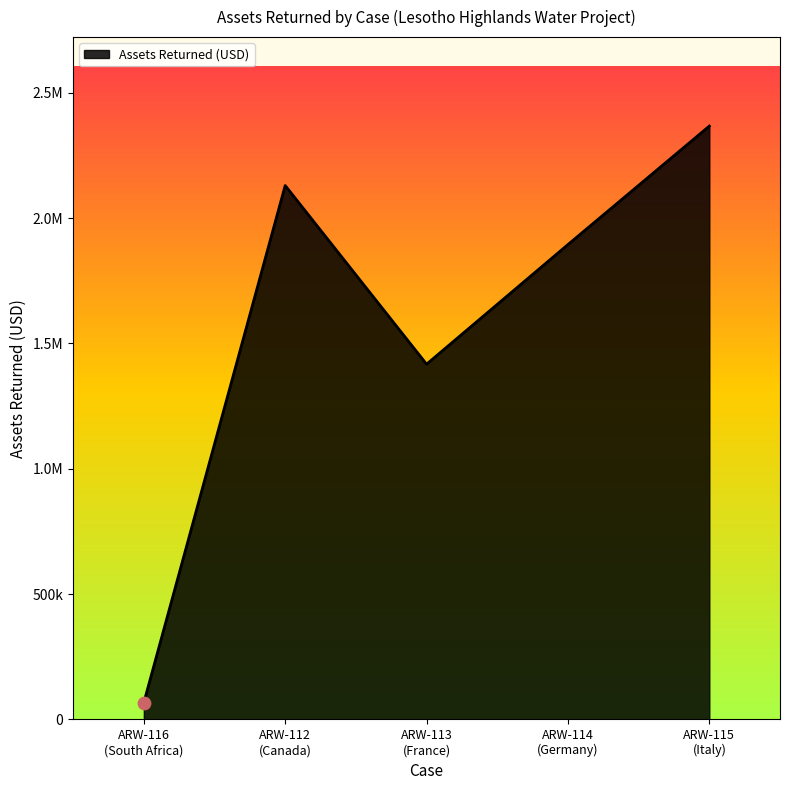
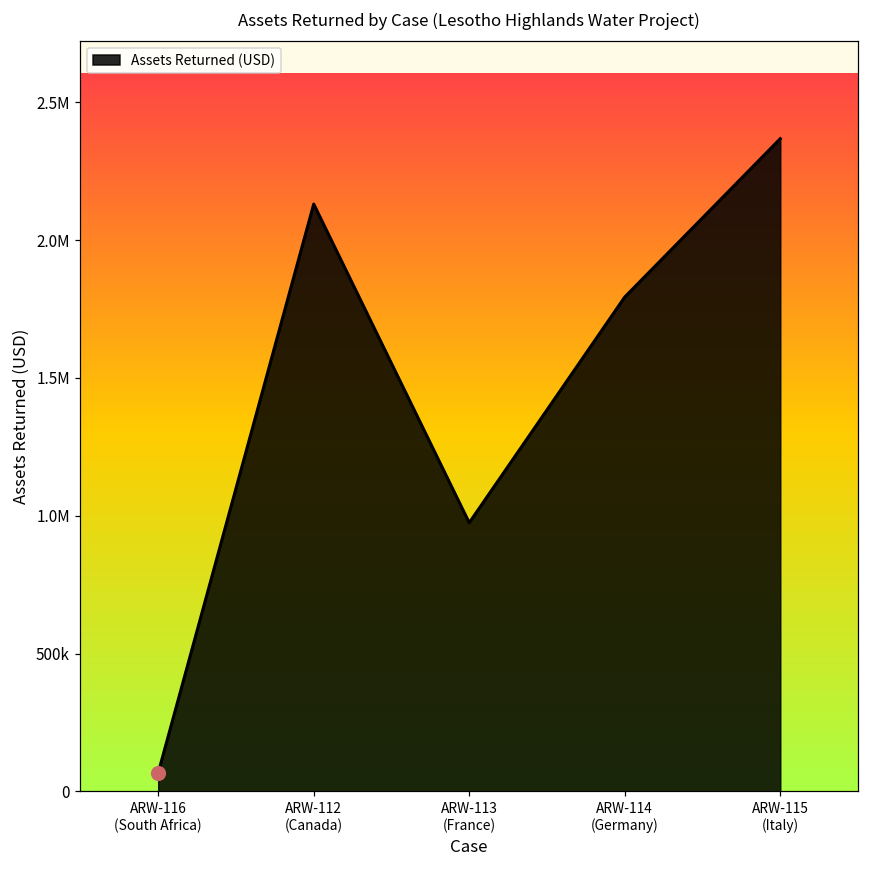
Assets Returned (USD), ARW-113 (France): 1420000 -> 970000
Assets Returned (USD), ARW-114 (Germany): 1890000 -> 1790000
